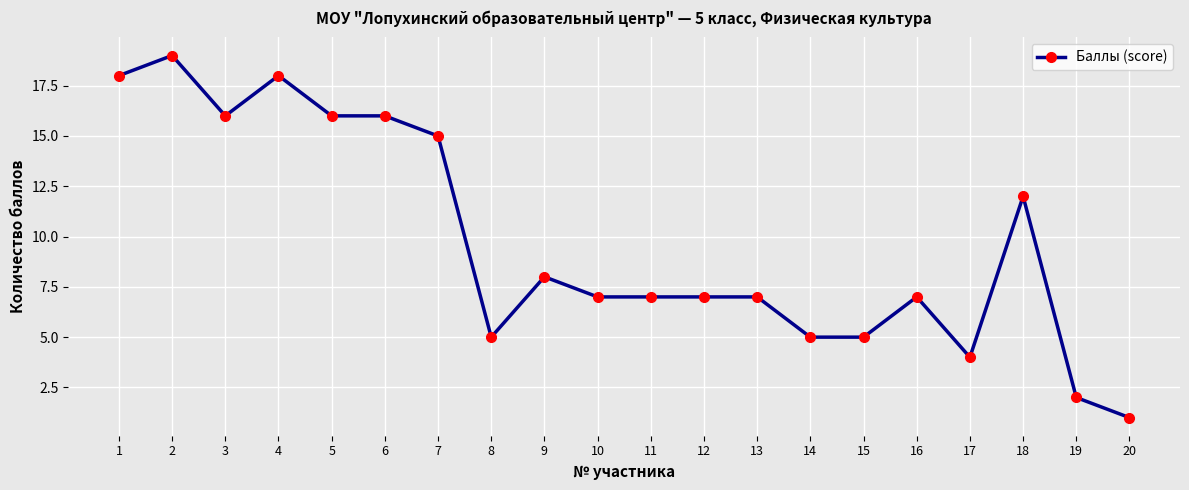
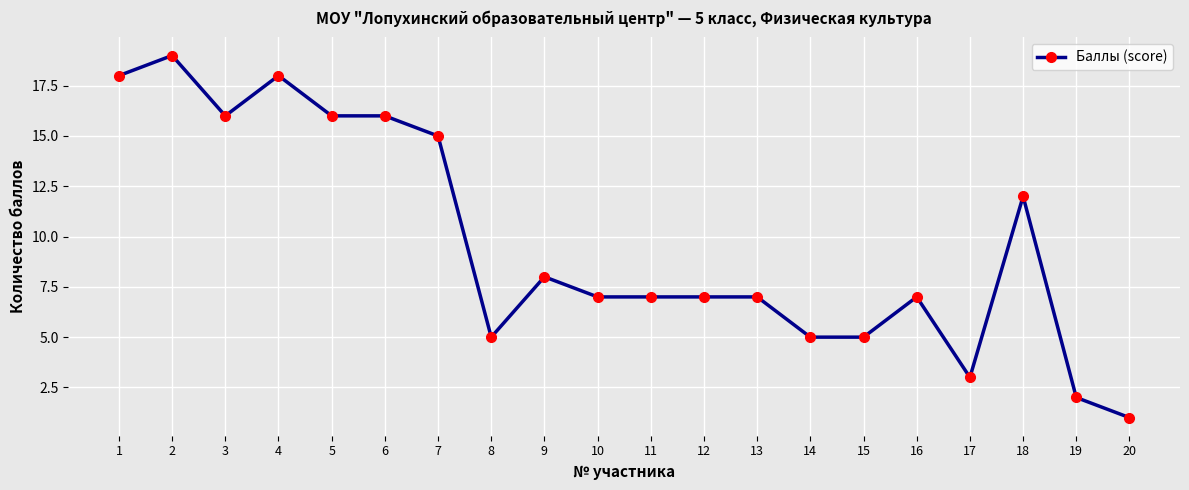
17: 4 -> 3
